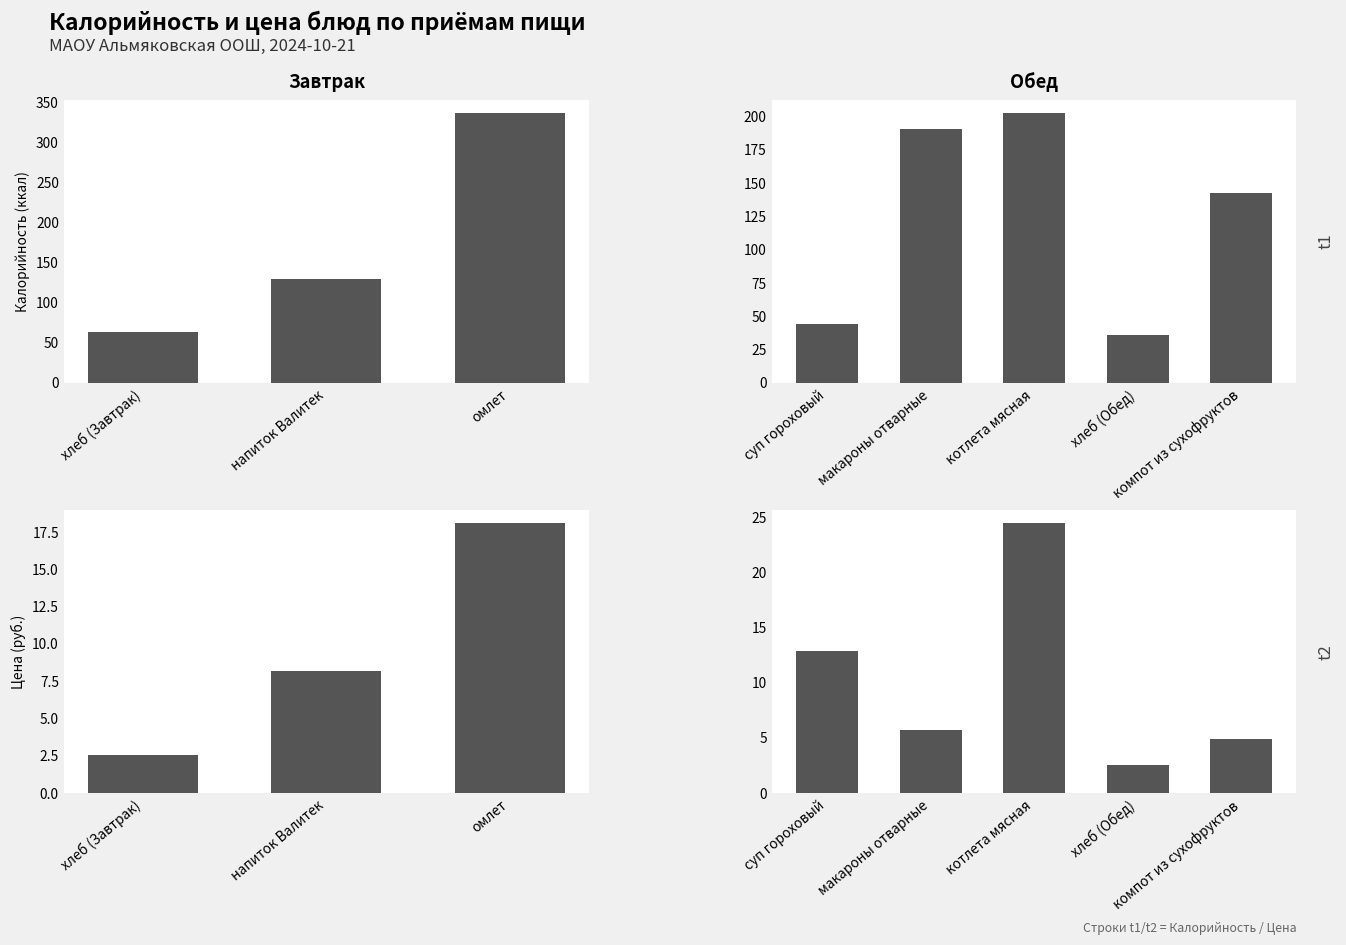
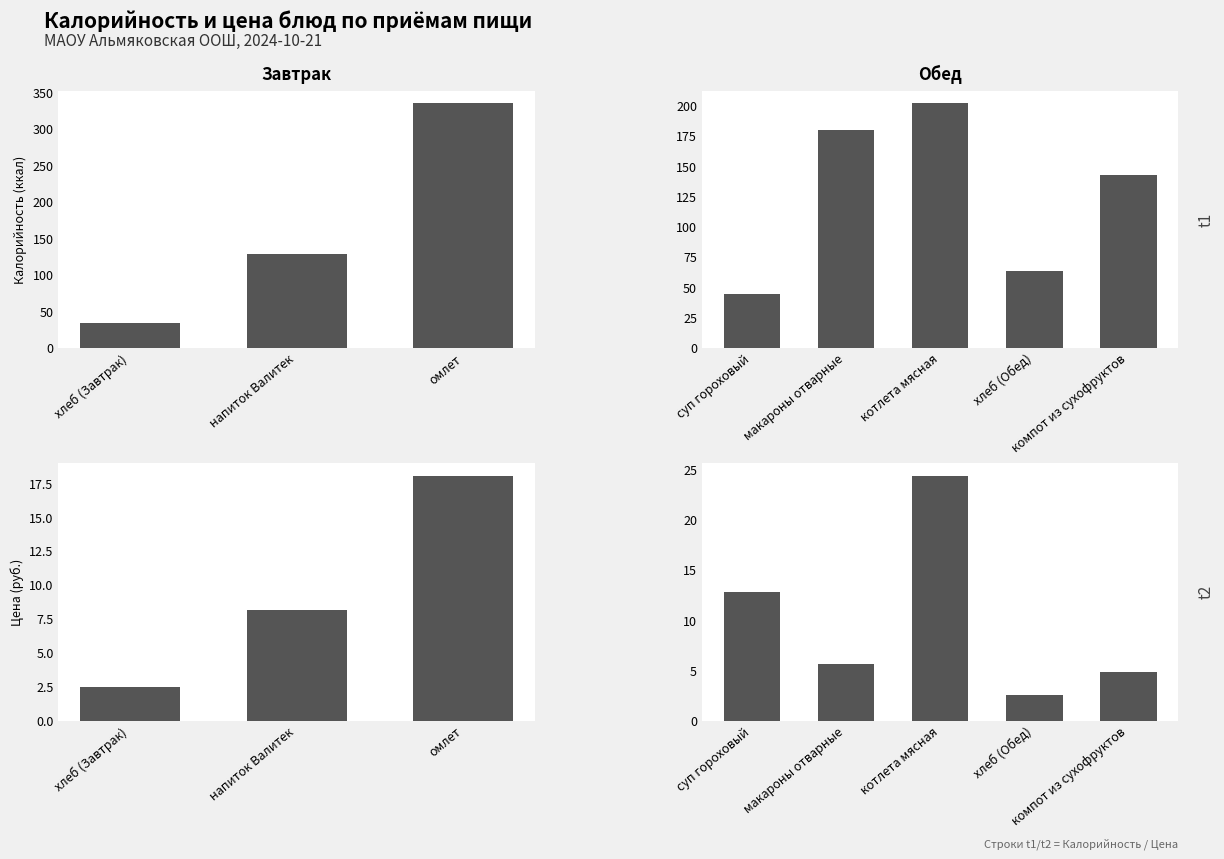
Завтрак, хлеб (Завтрак): 60 -> 30
Обед, макароны отварные: 190 -> 179
Обед, хлеб (Обед): 36 -> 64
